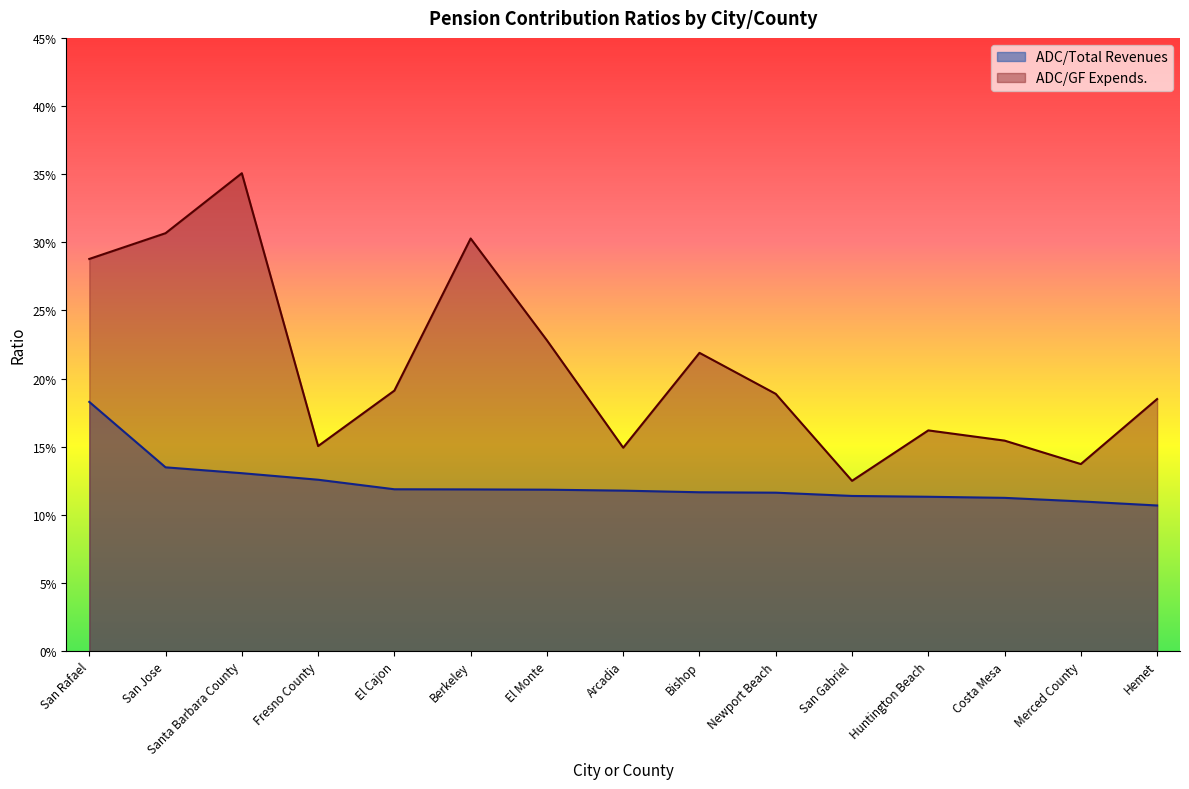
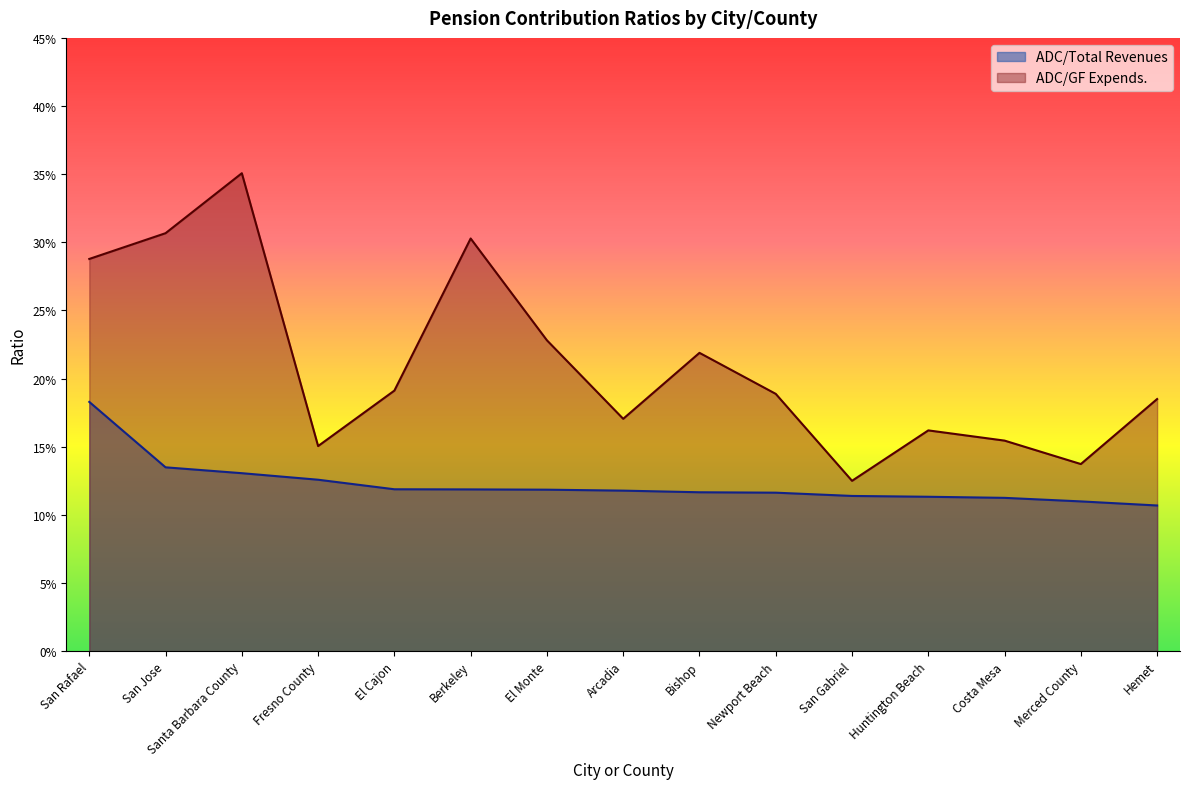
ADC/GF Expends., Arcadia: 14.9% -> 17.1%
